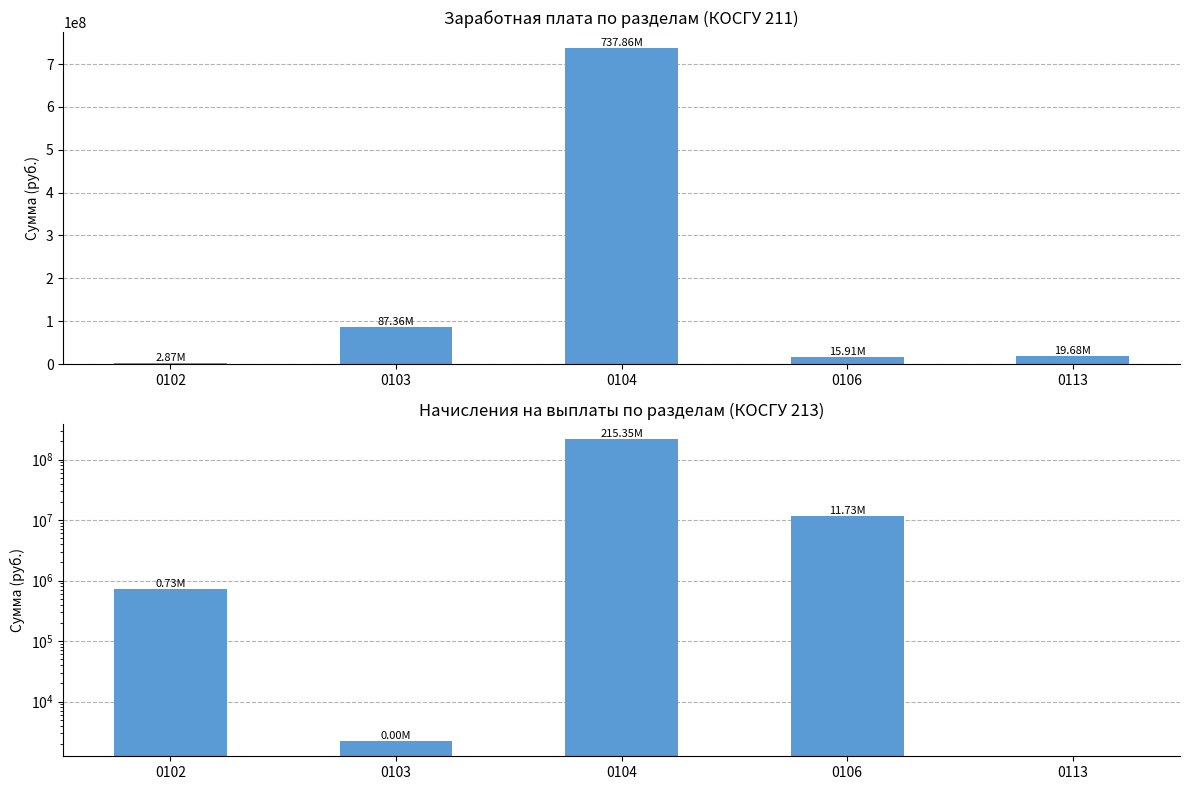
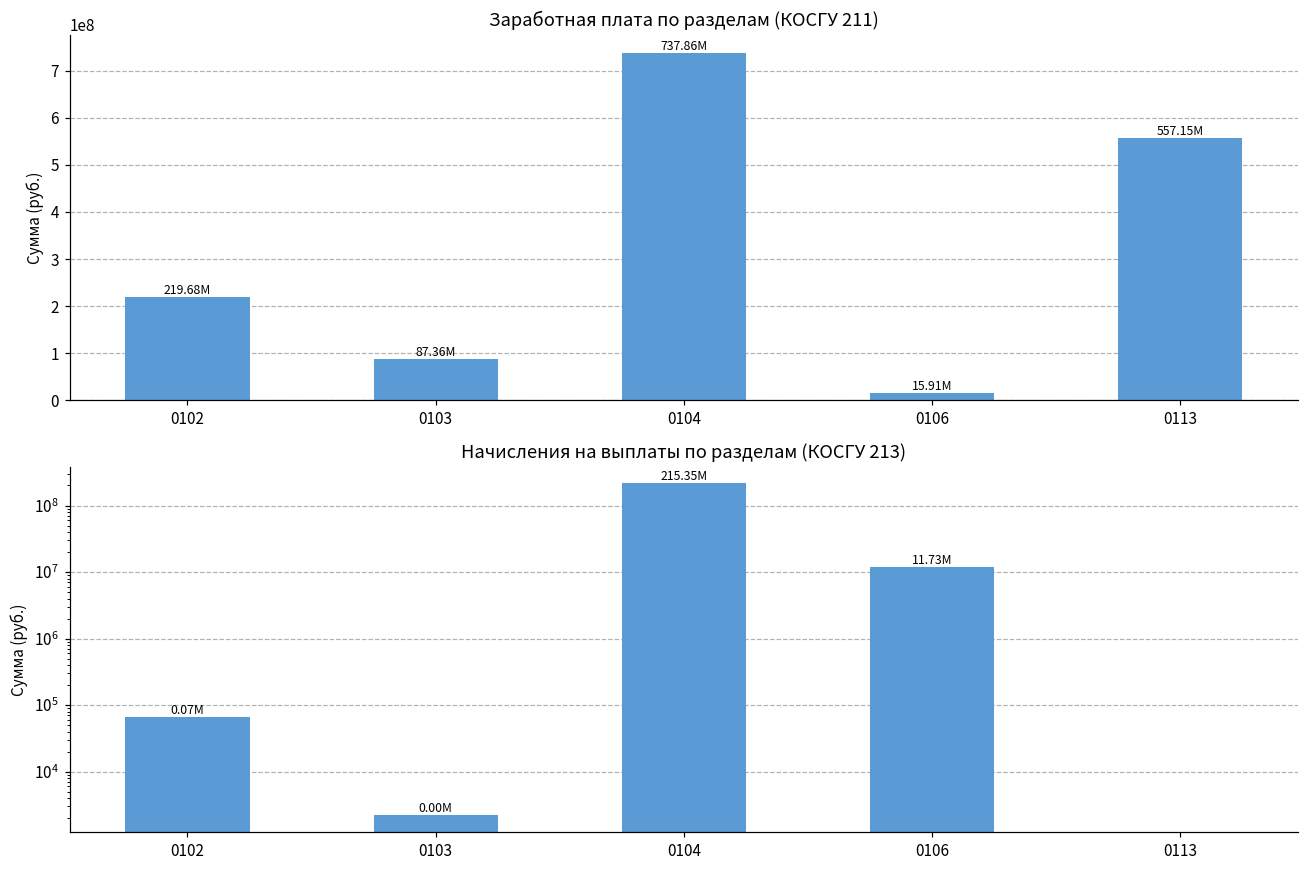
Заработная плата по разделам (КОСГУ 211), 0102: 2.87M -> 219.68M
Заработная плата по разделам (КОСГУ 211), 0113: 19.68M -> 557.15M
Начисления на выплаты по разделам (КОСГУ 213), 0102: 0.73M -> 0.07M
